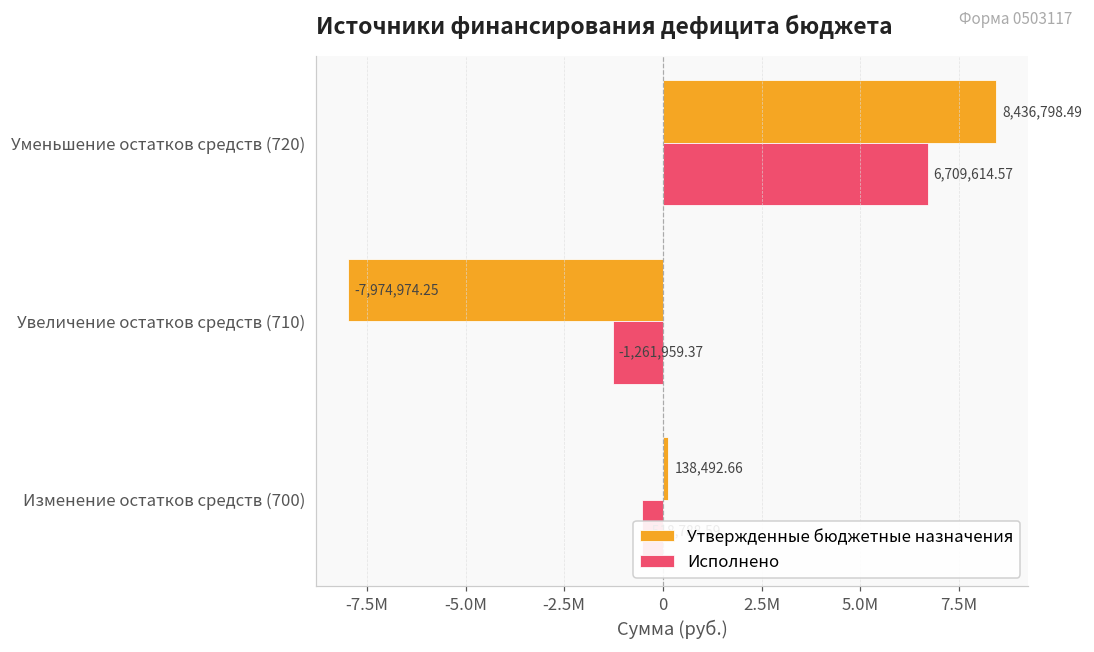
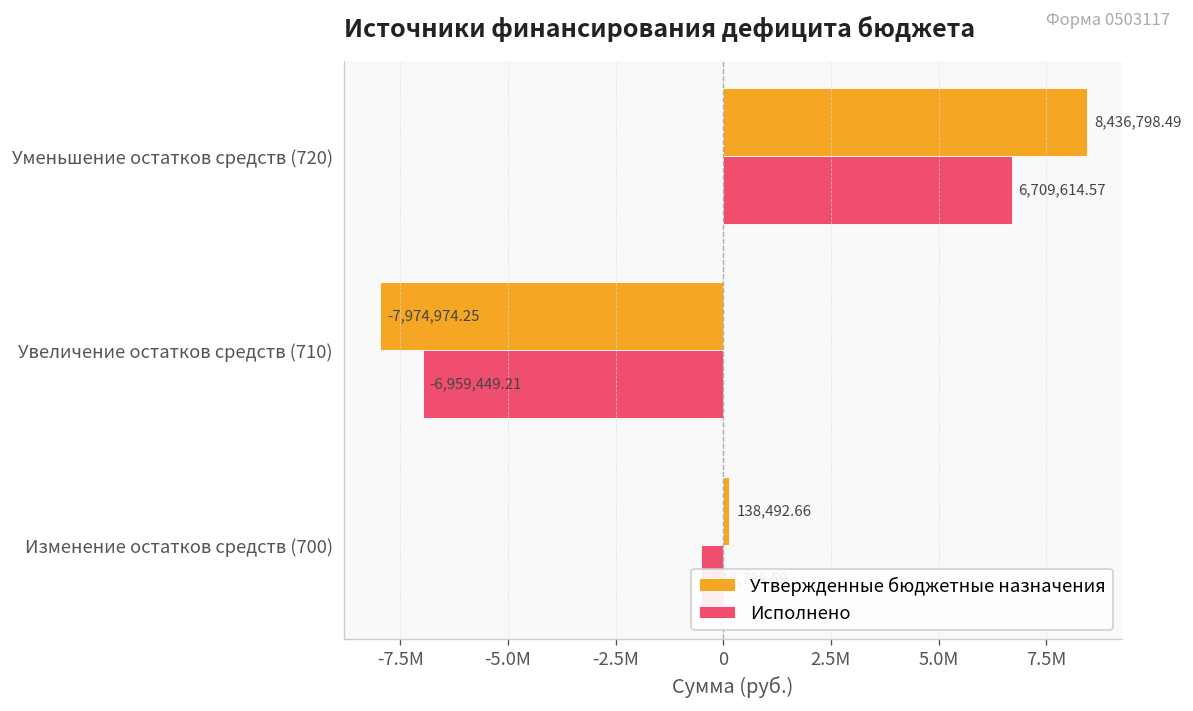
Исполнено, Увеличение остатков средств (710): -1,261,959.37 -> -6,959,449.21
